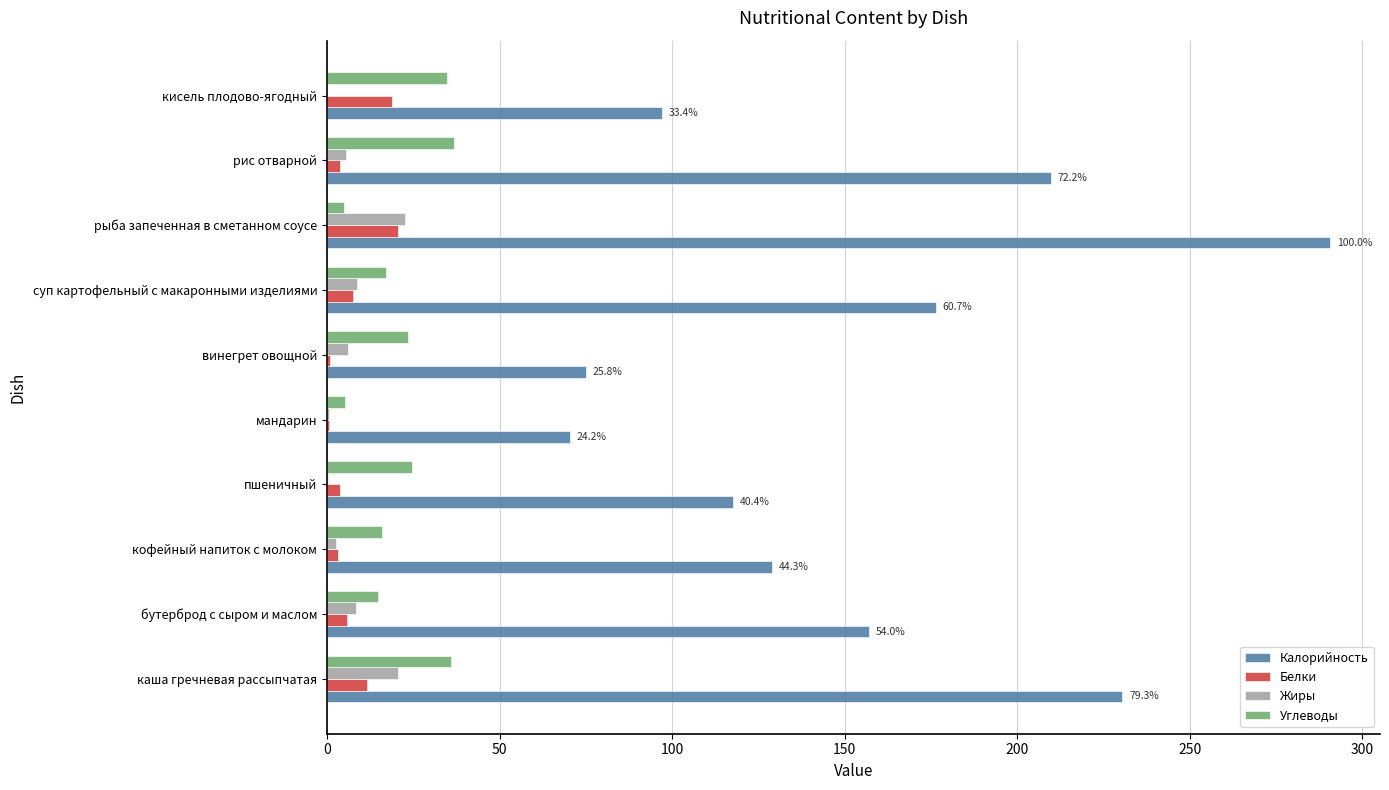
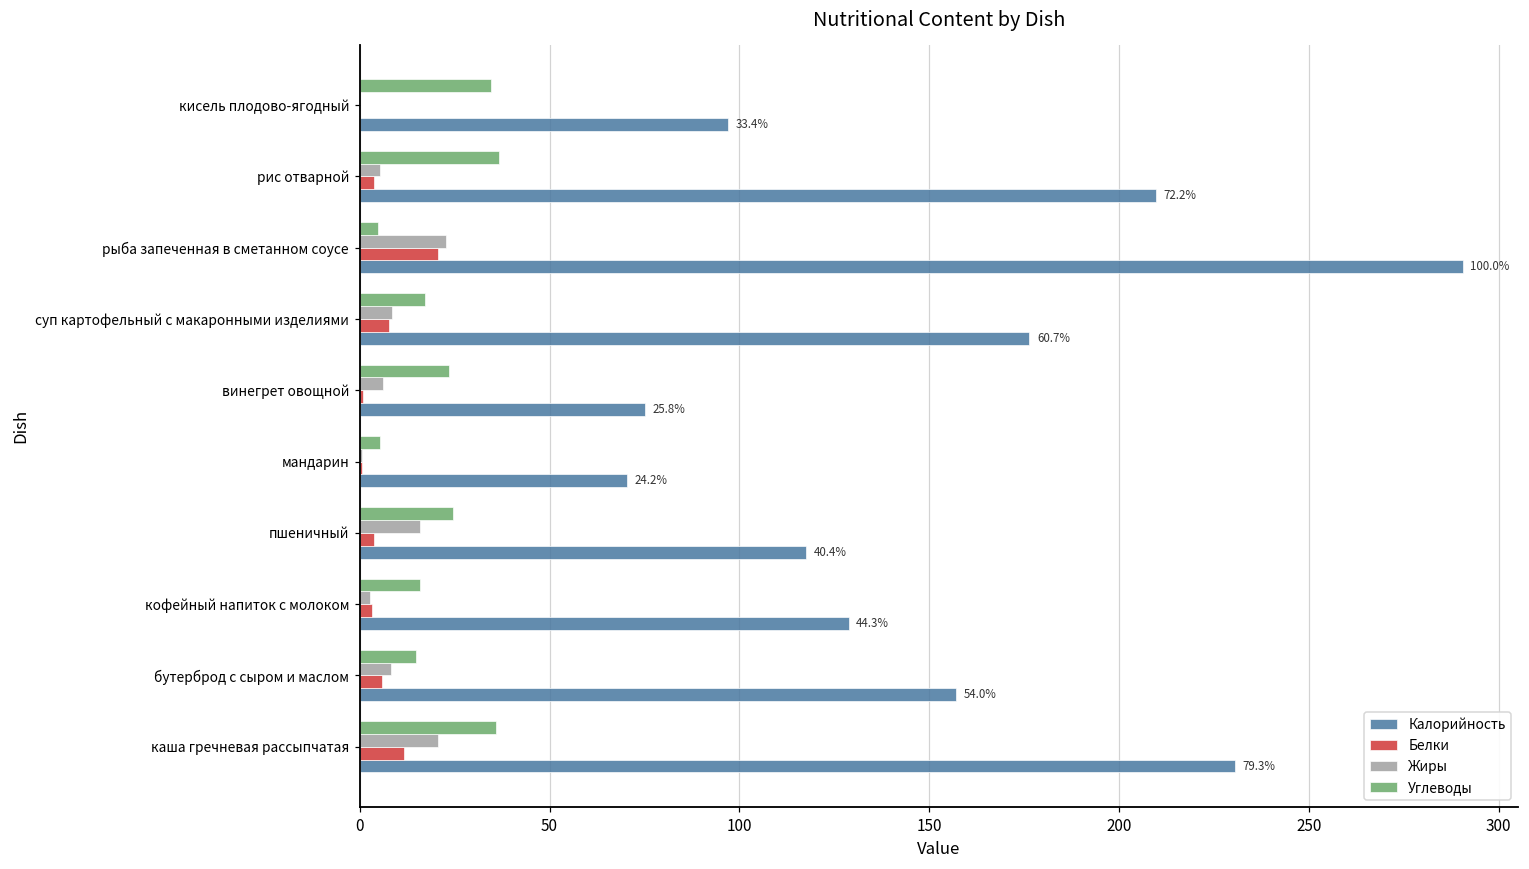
Белки, кисель плодово-ягодный: 19 -> 0
Жиры, пшеничный: 0 -> 16
